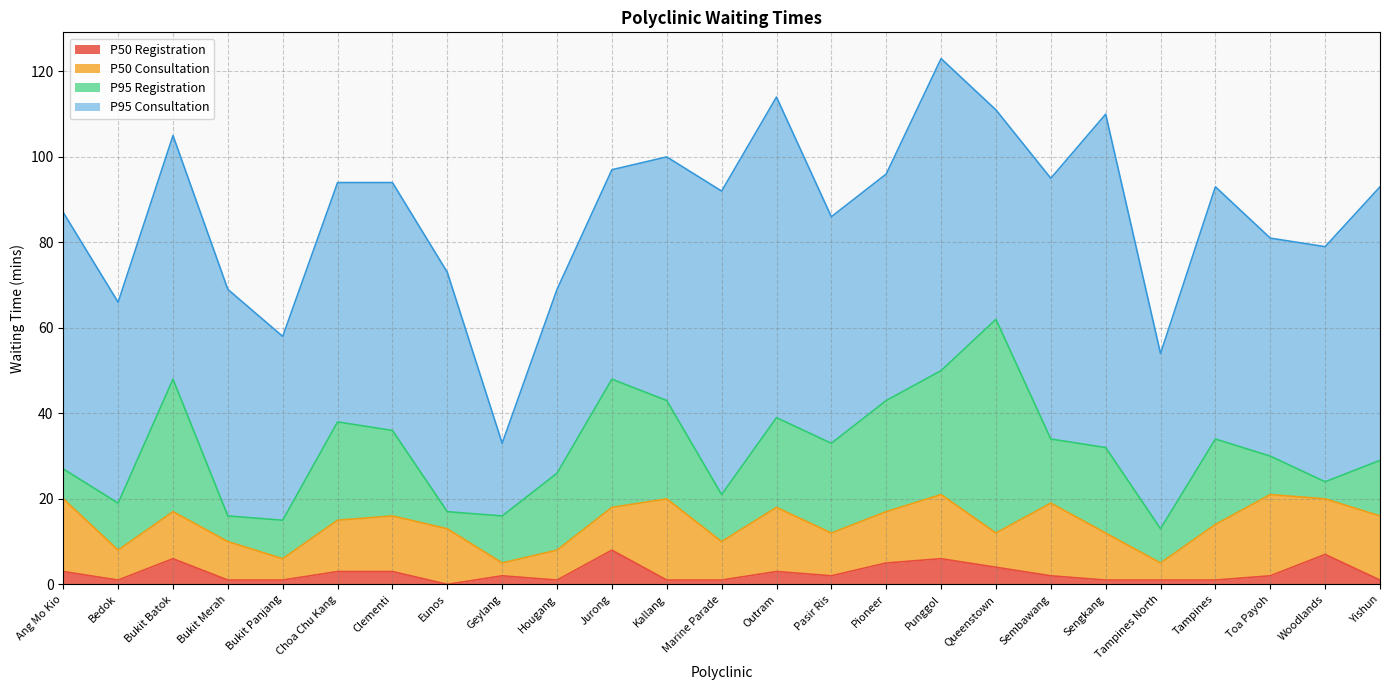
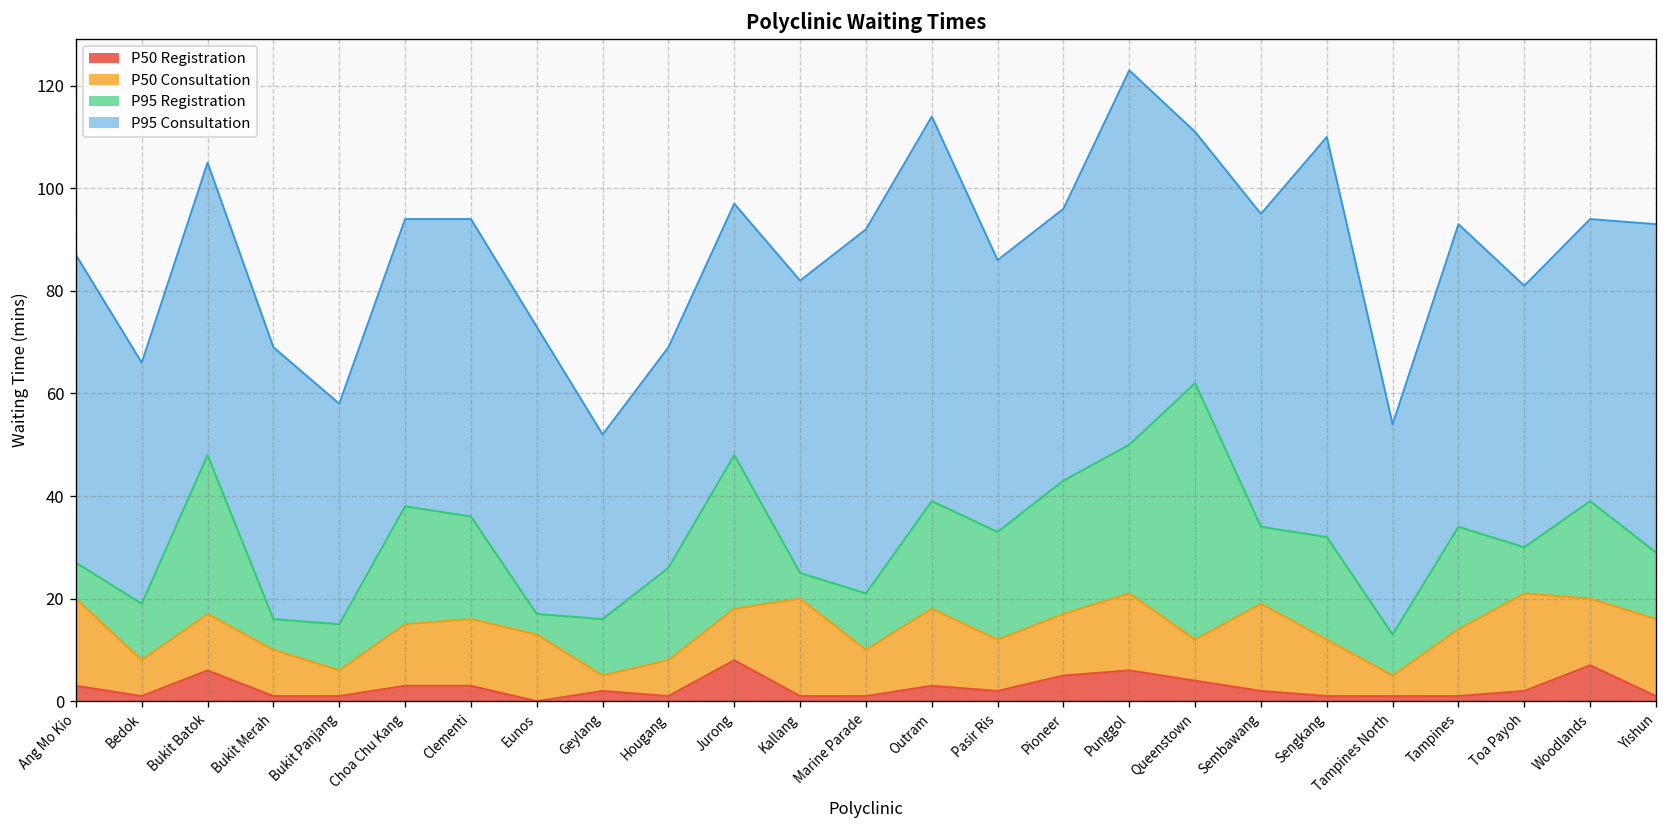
P95 Consultation, Geylang: 17 -> 36
P95 Registration, Kallang: 23 -> 5
P95 Registration, Woodlands: 4 -> 19
